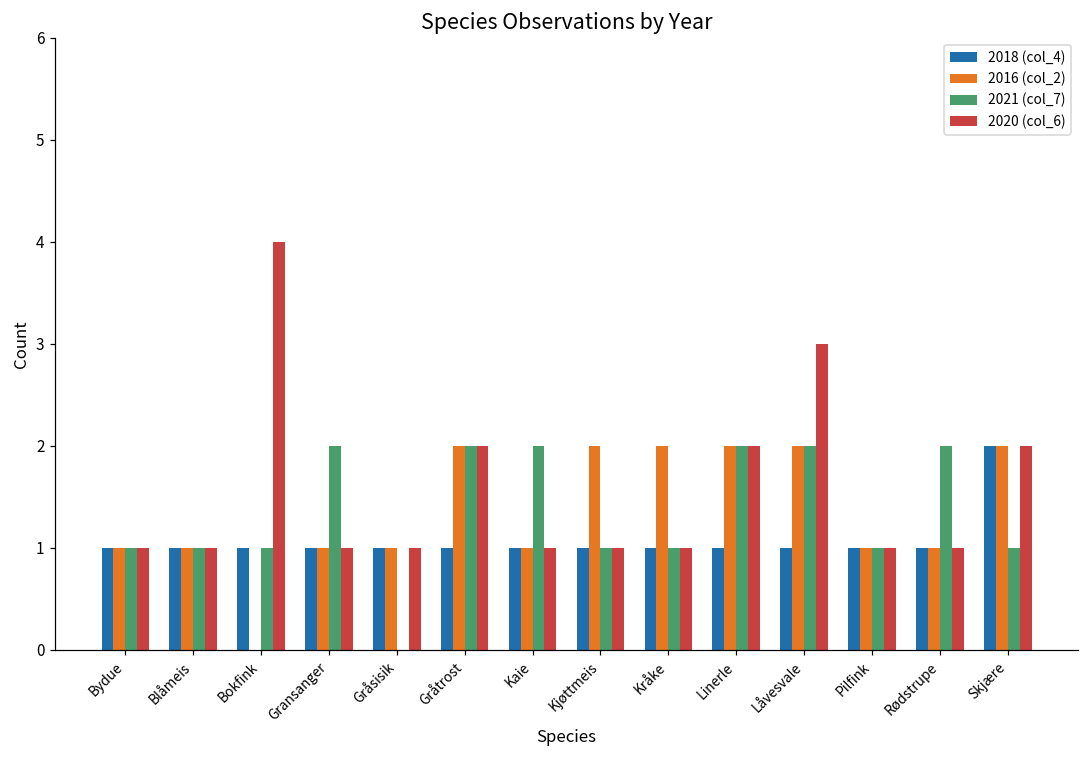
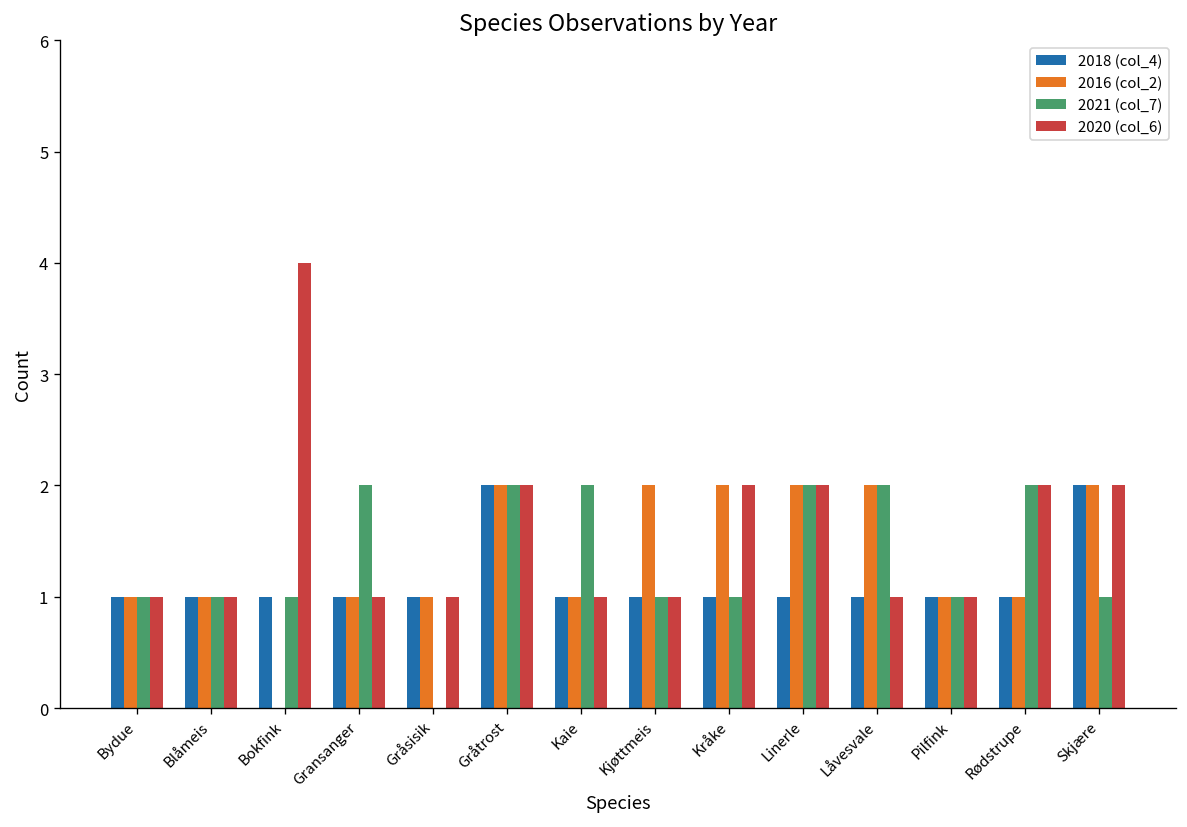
2018 (col_4), Gråtrost: 1 -> 2
2020 (col_6), Kråke: 1 -> 2
2020 (col_6), Låvesvale: 3 -> 1
2020 (col_6), Rødstrupe: 1 -> 2
